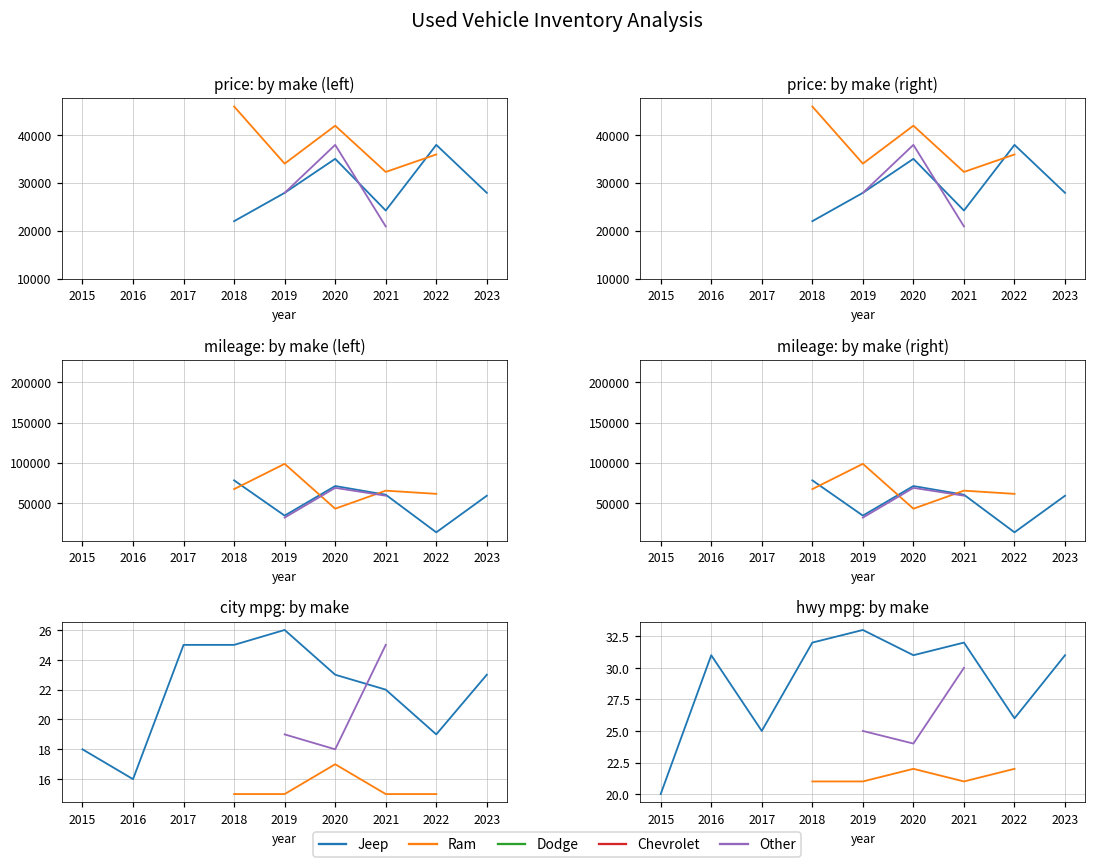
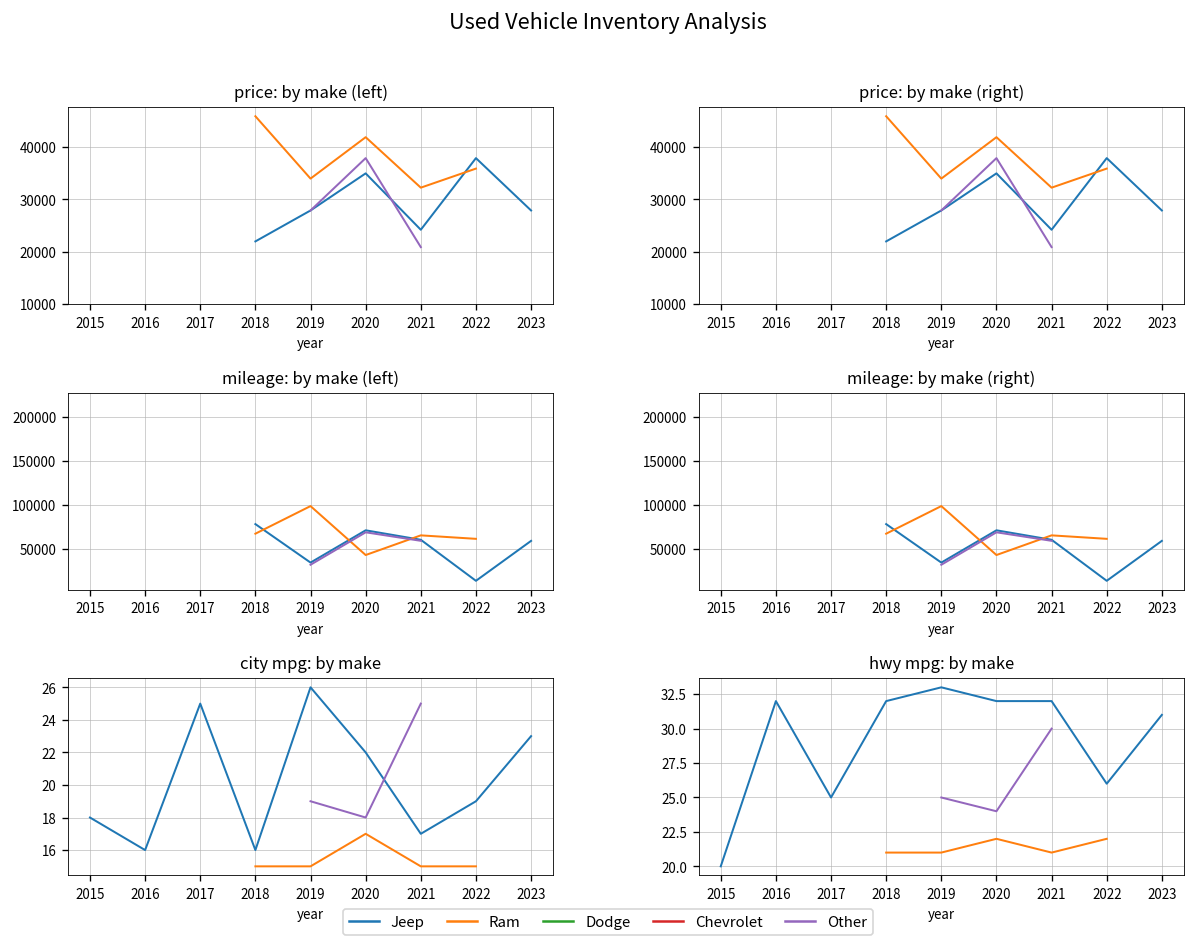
city mpg: by make, Jeep, 2018: 25 -> 16
city mpg: by make, Jeep, 2020: 23 -> 22
city mpg: by make, Jeep, 2021: 22 -> 17
hwy mpg: by make, Jeep, 2016: 31 -> 32
hwy mpg: by make, Jeep, 2020: 31 -> 32
